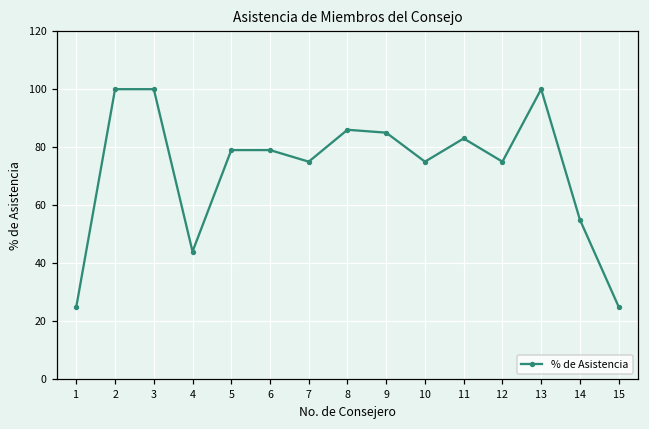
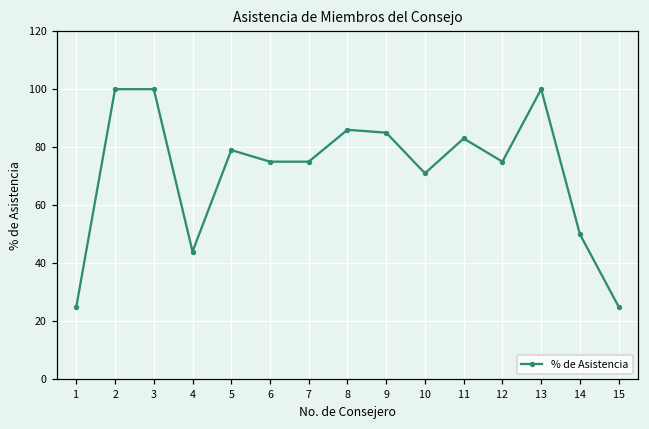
6: 79 -> 75
10: 75 -> 71
14: 55 -> 50
